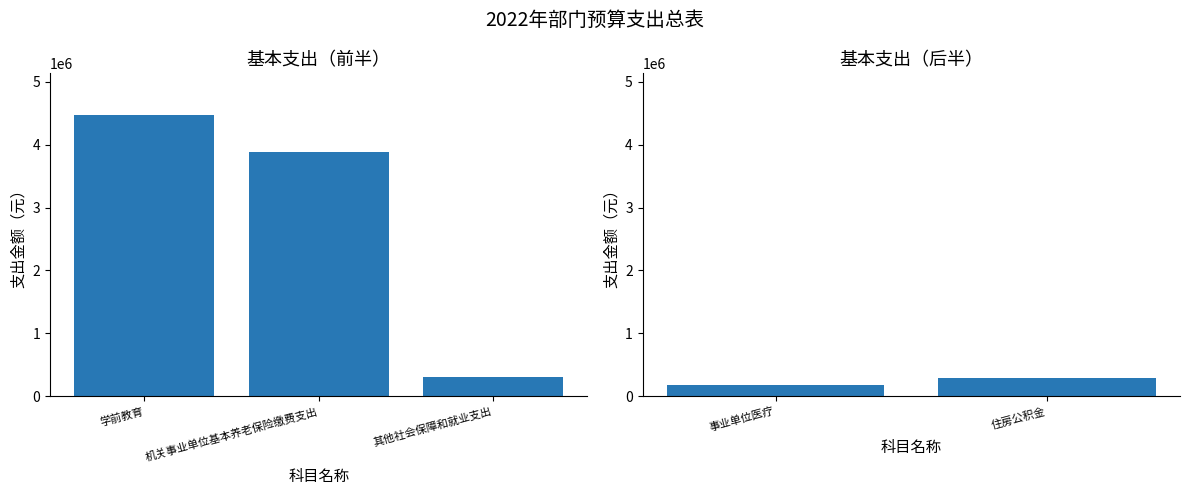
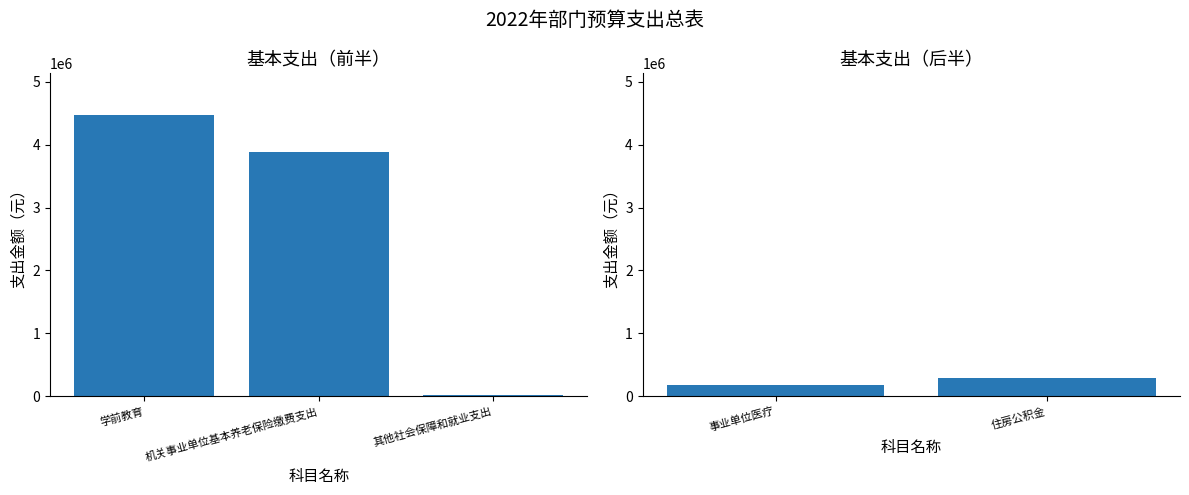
基本支出（前半）, 其他社会保障和就业支出: 300000 -> 0
